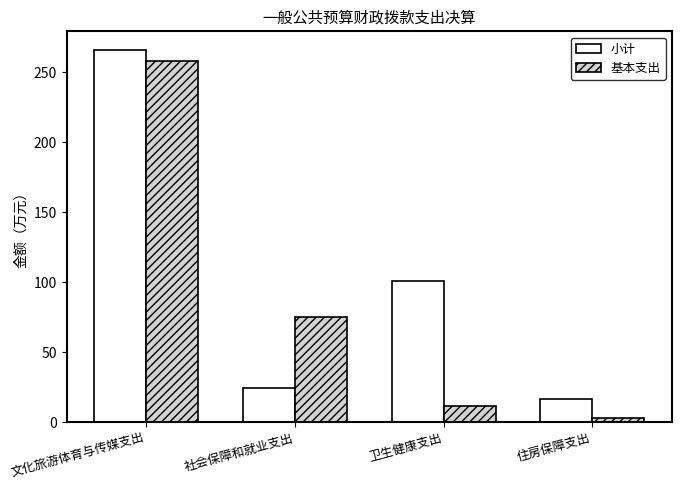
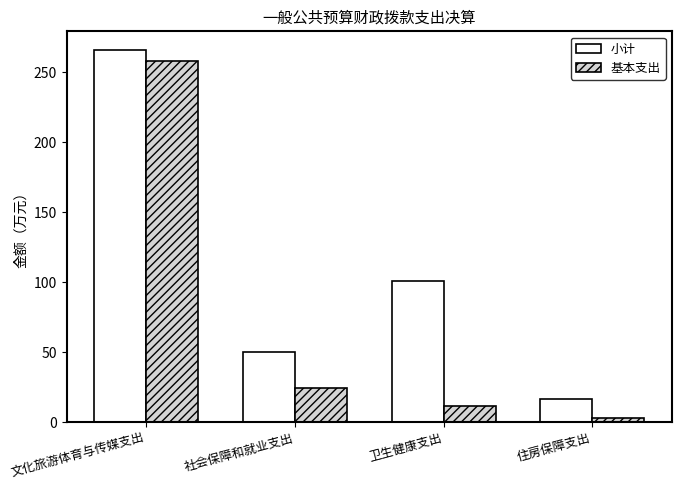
小计, 社会保障和就业支出: 24 -> 50
基本支出, 社会保障和就业支出: 75 -> 24
